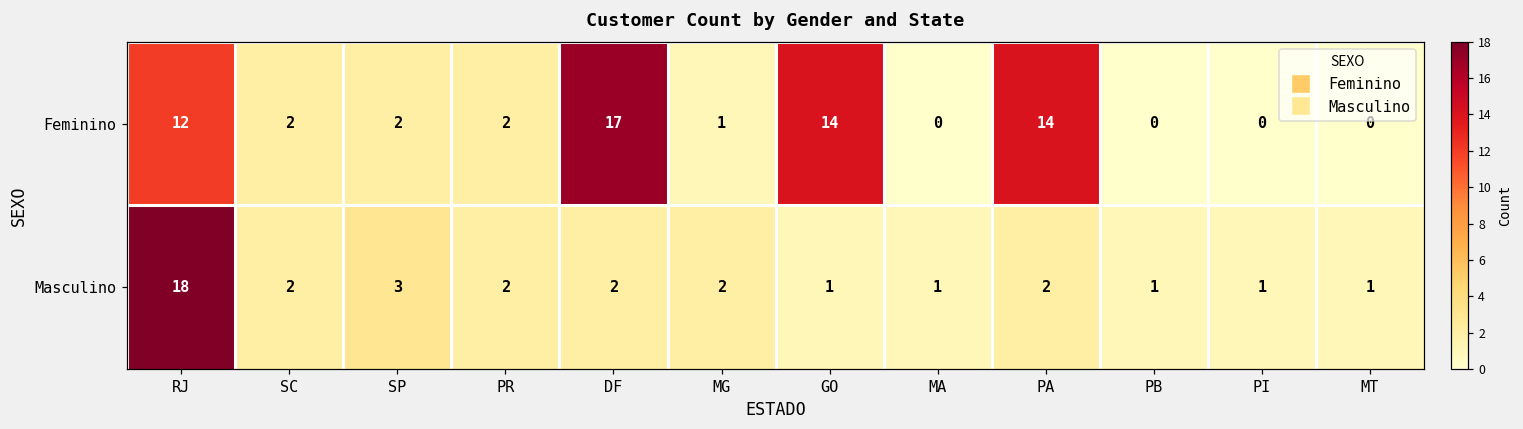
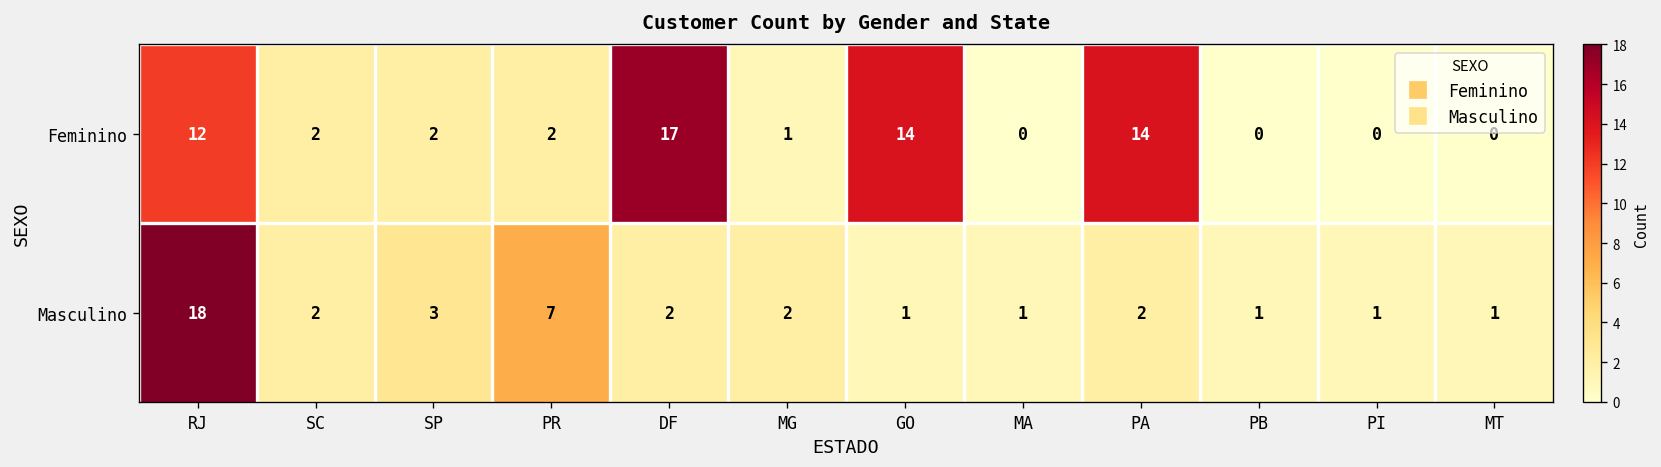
Masculino, PR: 2 -> 7
